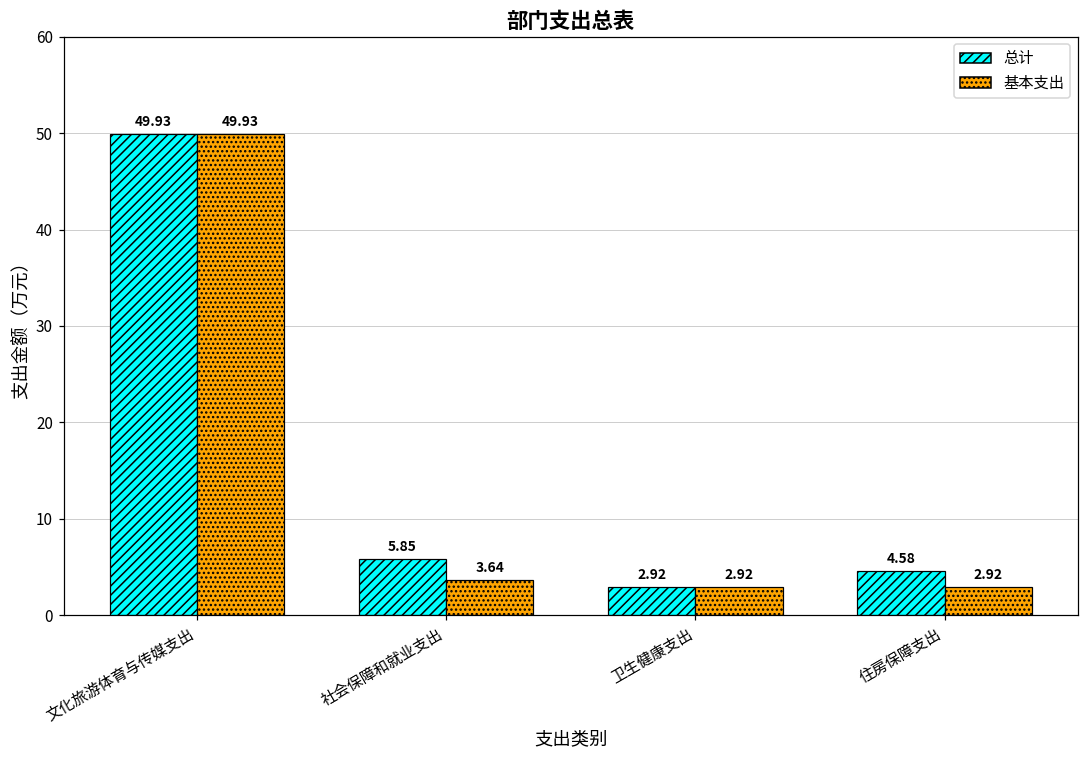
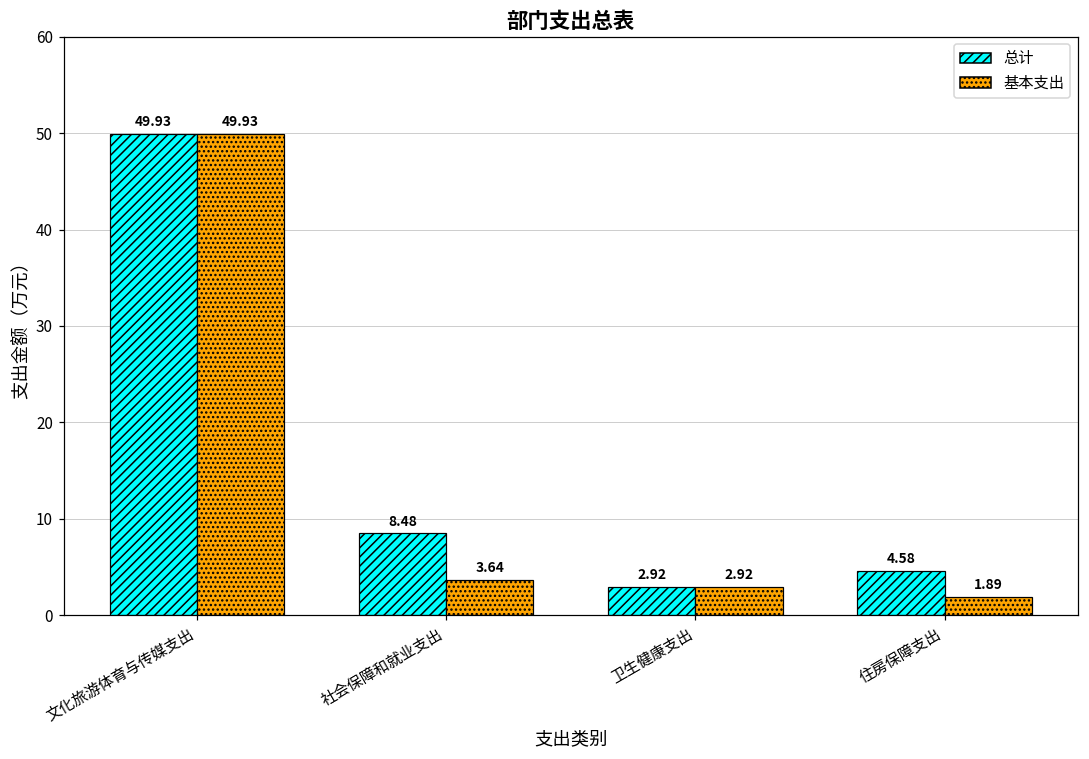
总计, 社会保障和就业支出: 5.85 -> 8.48
基本支出, 住房保障支出: 2.92 -> 1.89
